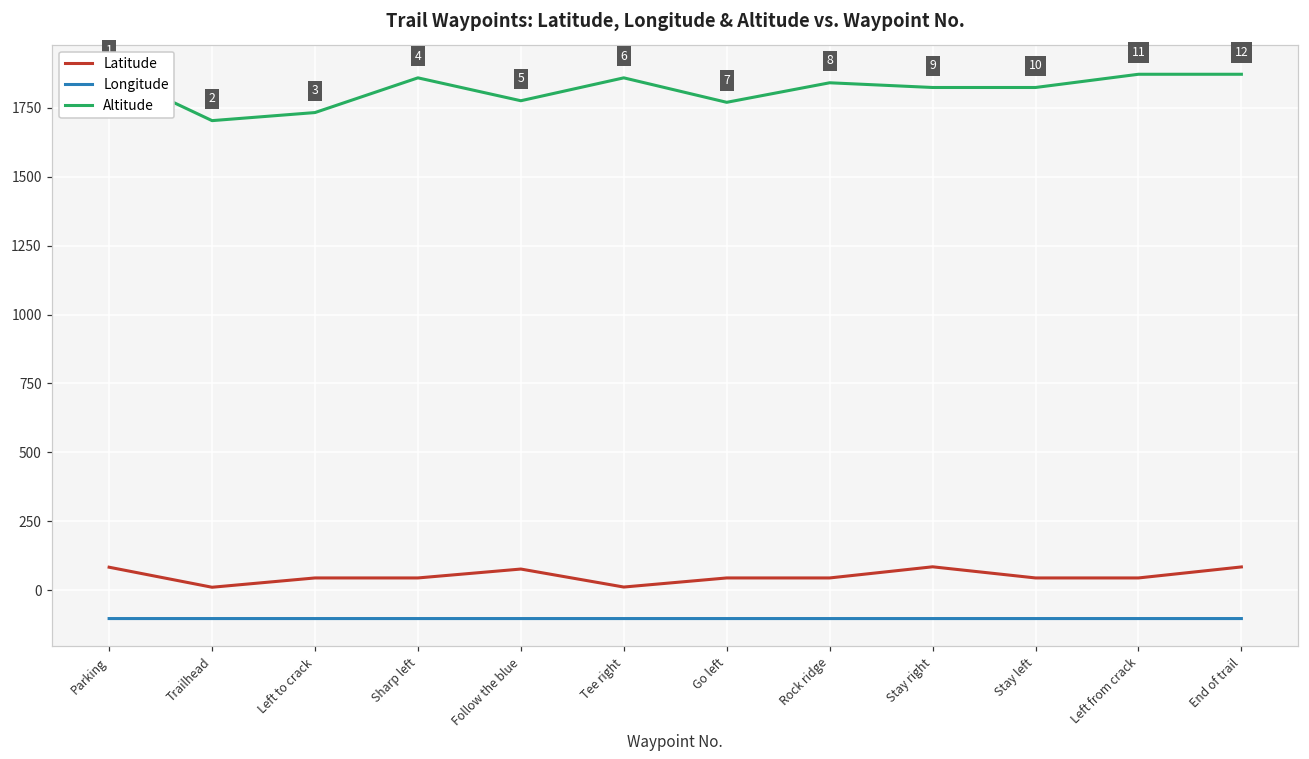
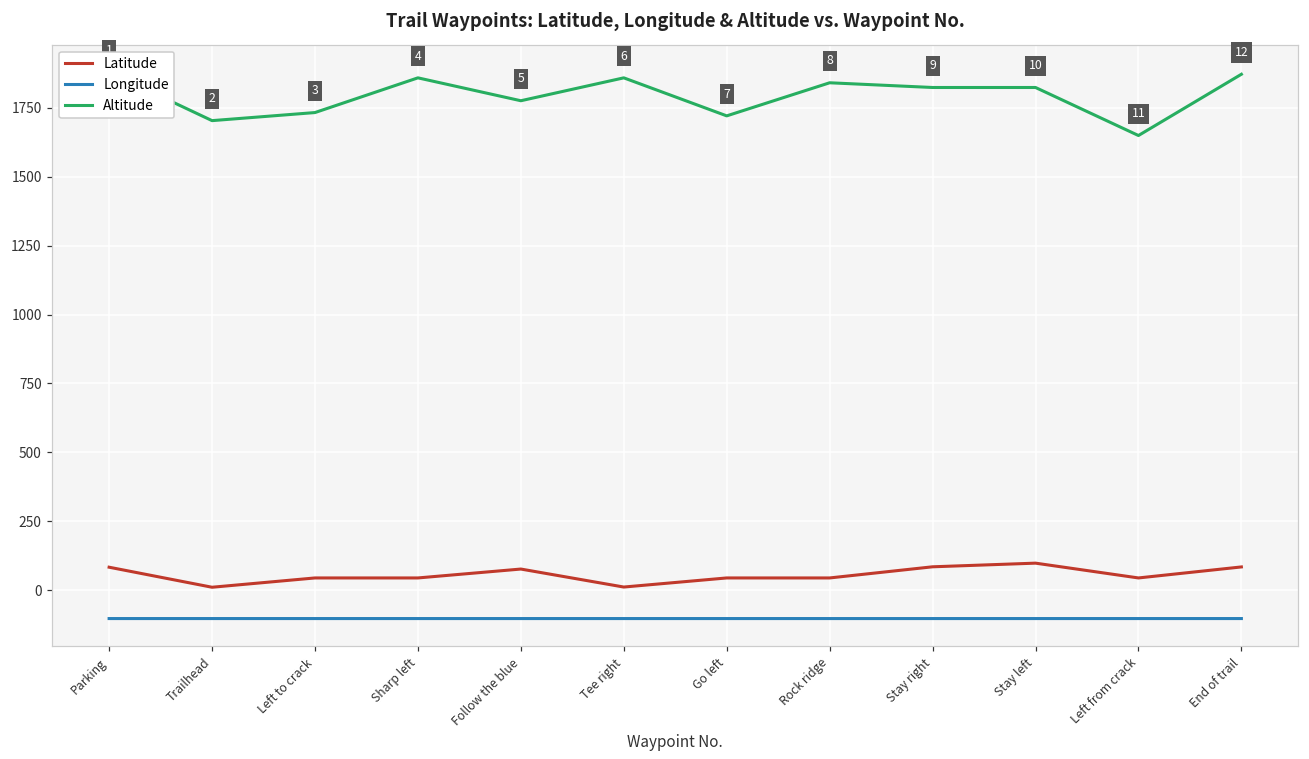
Altitude, Go left: 1770 -> 1720
Latitude, Stay left: 40 -> 100
Altitude, Left from crack: 1870 -> 1650
